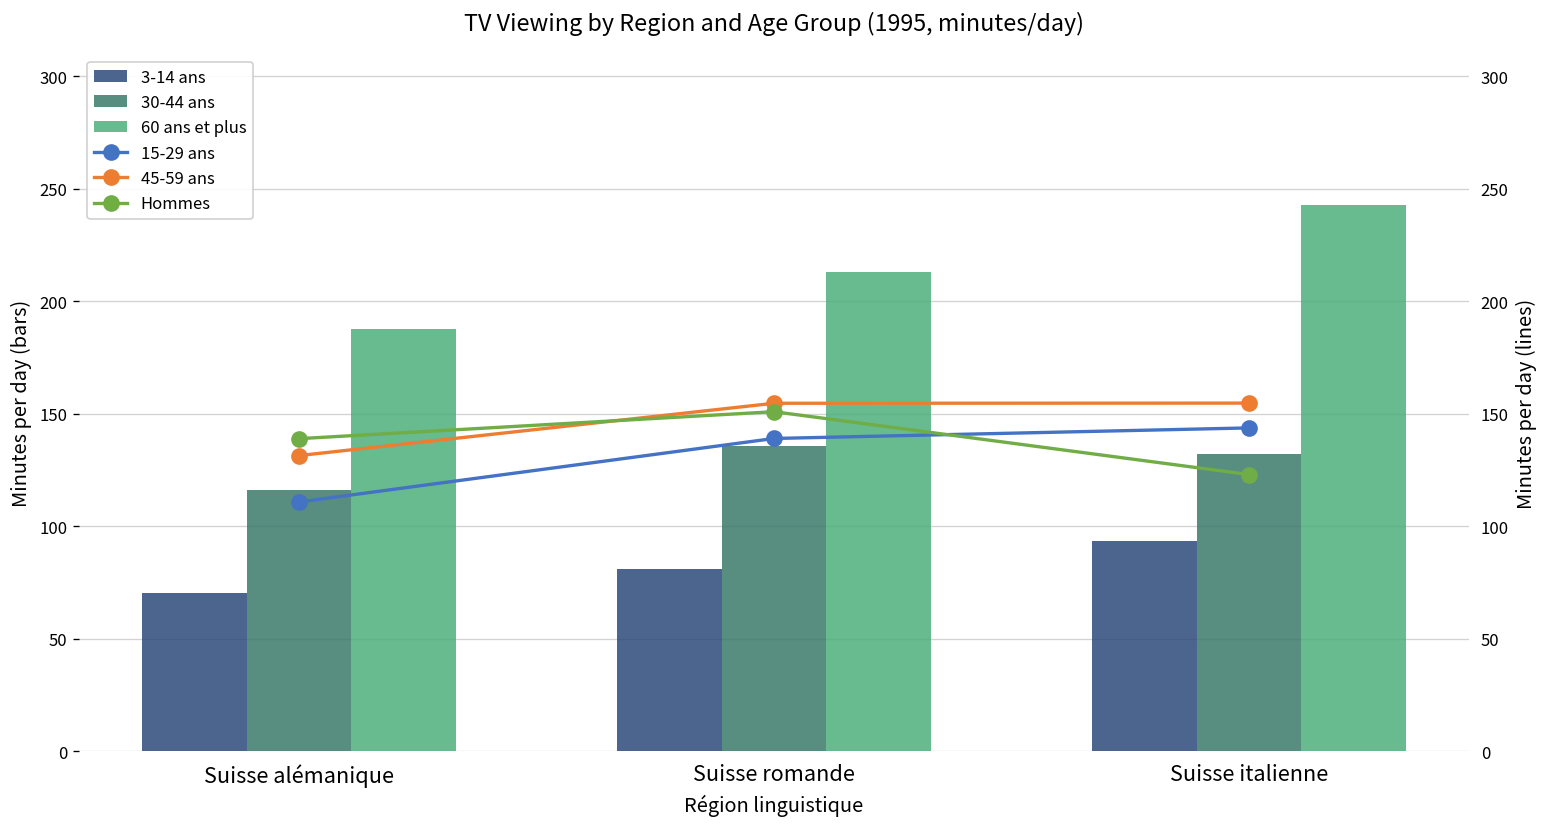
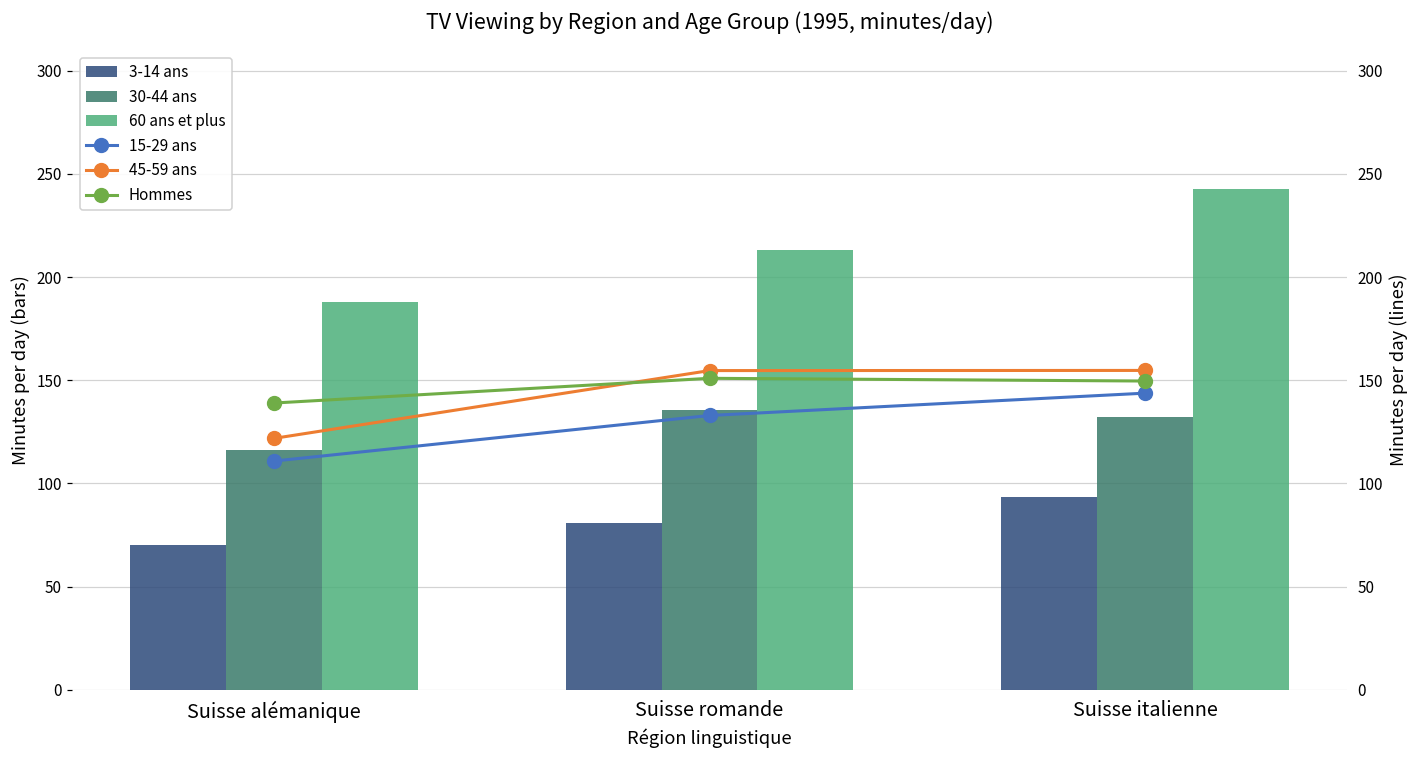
45-59 ans, Suisse alémanique: 131 -> 122
15-29 ans, Suisse romande: 139 -> 133
Hommes, Suisse italienne: 123 -> 150
